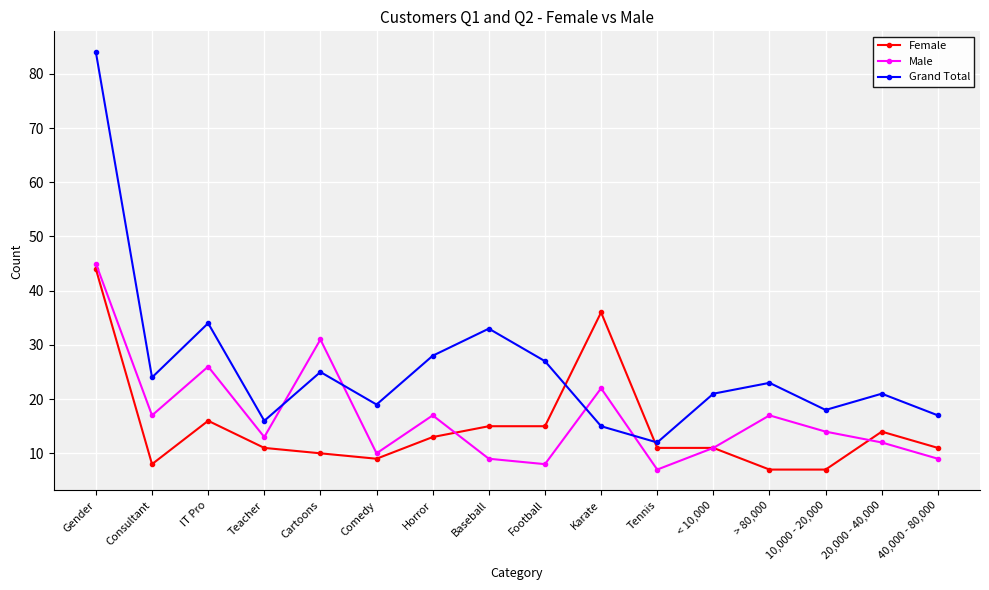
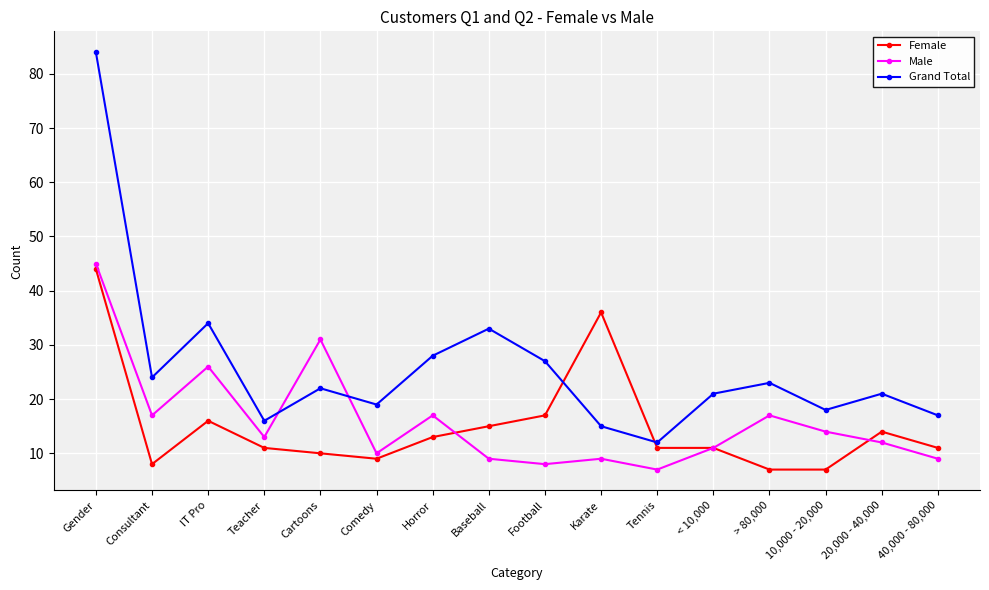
Grand Total, Cartoons: 25 -> 22
Female, Football: 15 -> 17
Male, Karate: 22 -> 9
